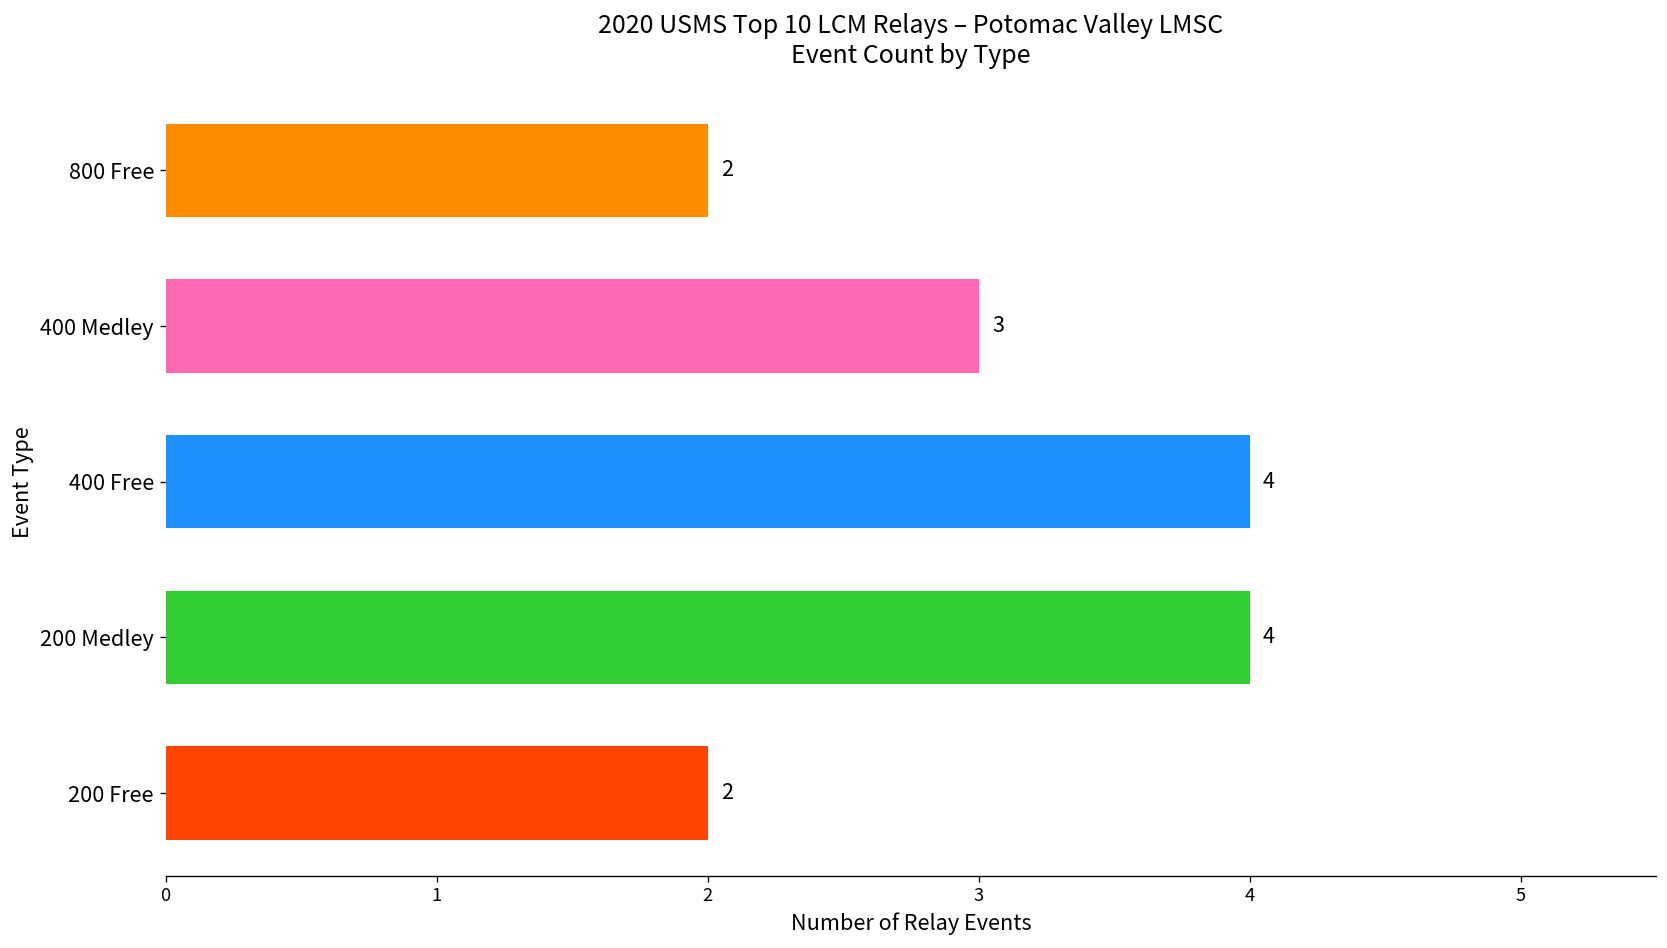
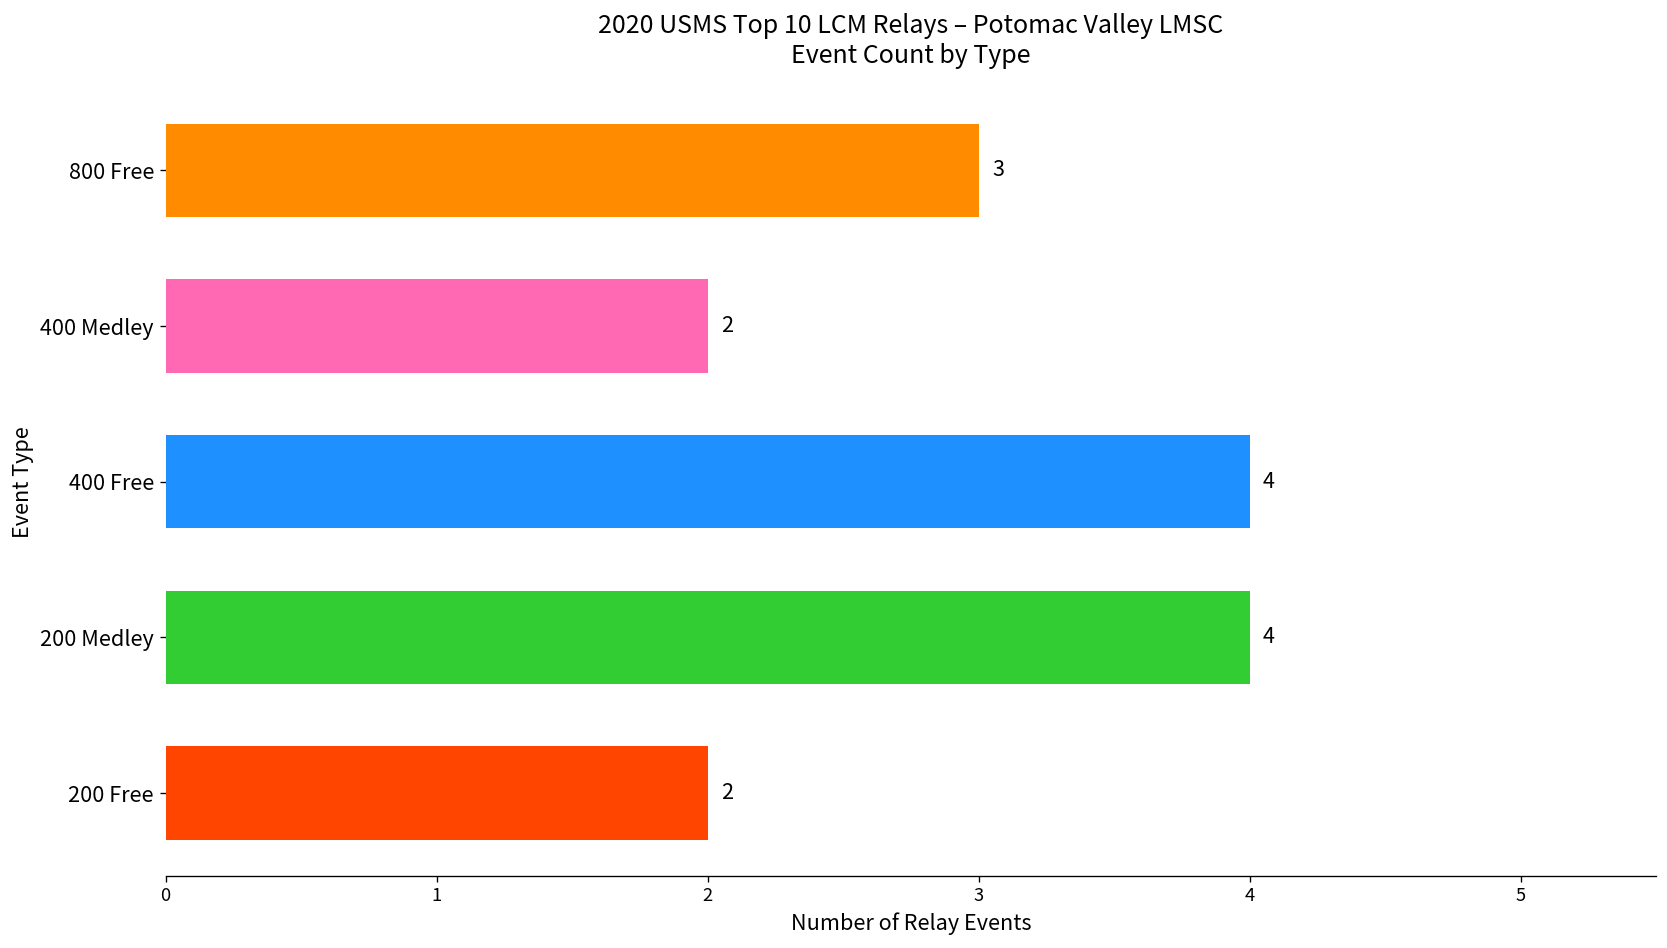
800 Free: 2 -> 3
400 Medley: 3 -> 2
